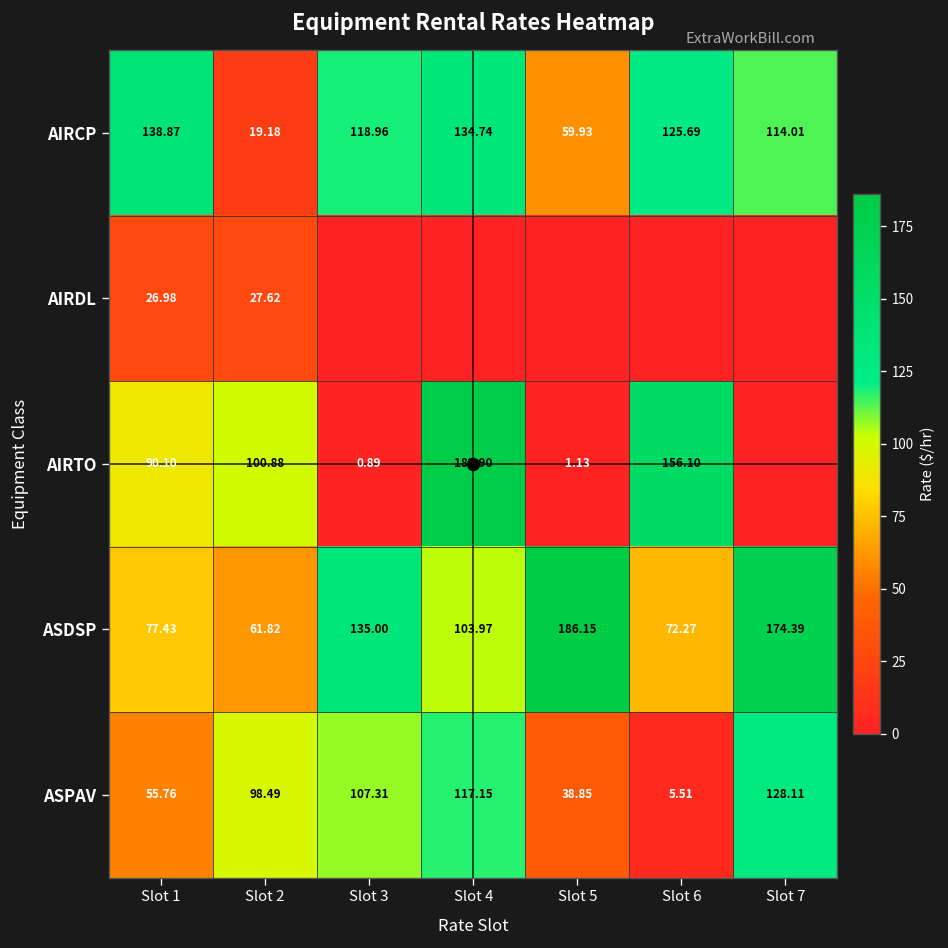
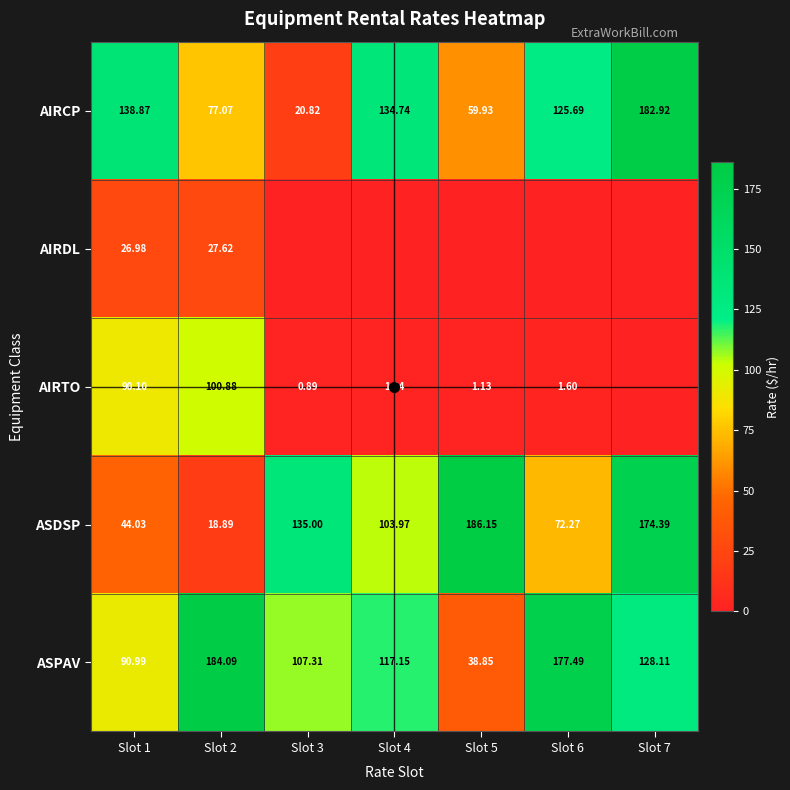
AIRCP, Slot 2: 19.18 -> 77.07
AIRCP, Slot 3: 118.96 -> 20.82
AIRCP, Slot 7: 114.01 -> 182.92
AIRTO, Slot 4: 182.90 -> 1.04
AIRTO, Slot 6: 156.10 -> 1.60
ASDSP, Slot 1: 77.43 -> 44.03
ASDSP, Slot 2: 61.82 -> 18.89
ASPAV, Slot 1: 55.76 -> 90.99
ASPAV, Slot 2: 98.49 -> 184.09
ASPAV, Slot 6: 5.51 -> 177.49
